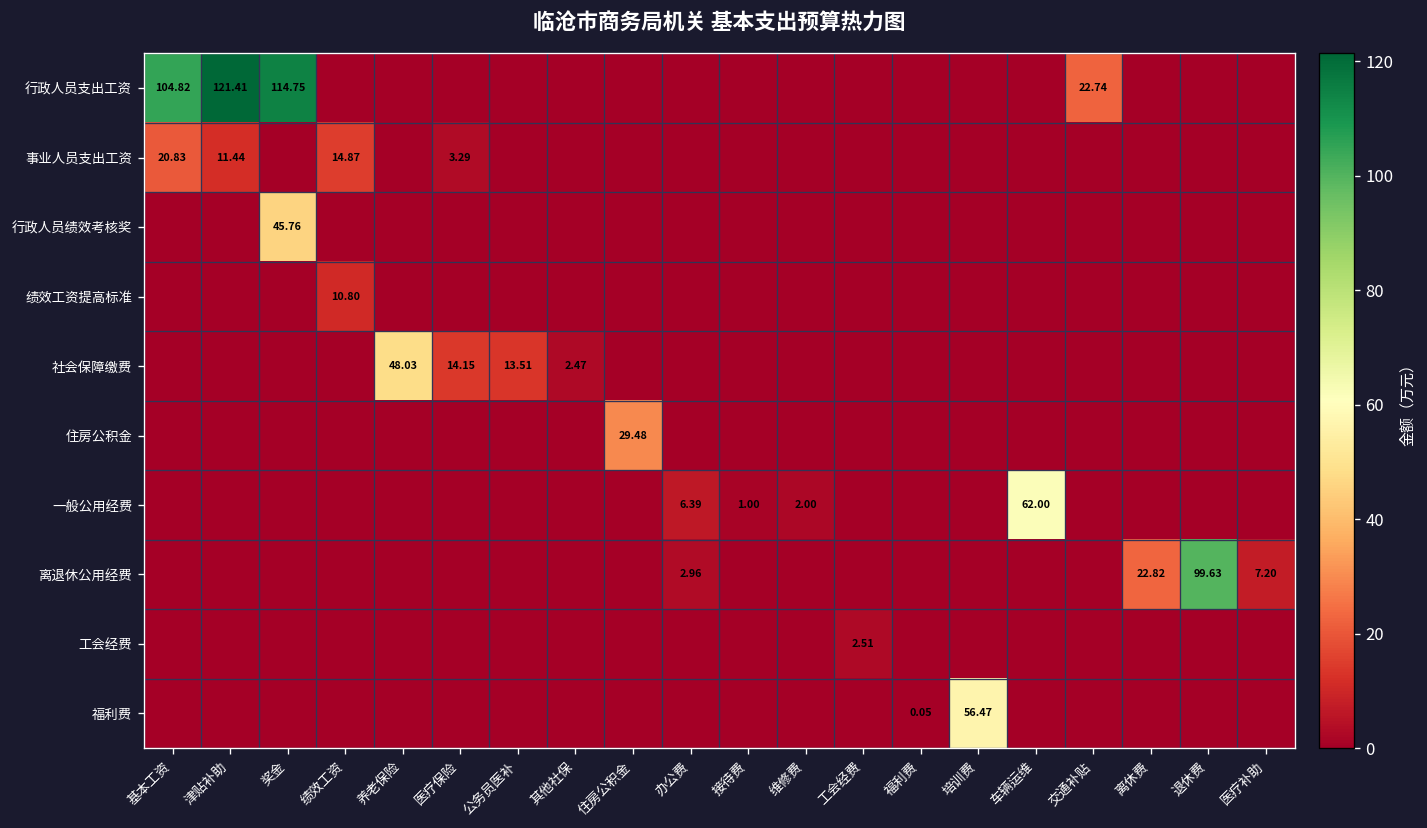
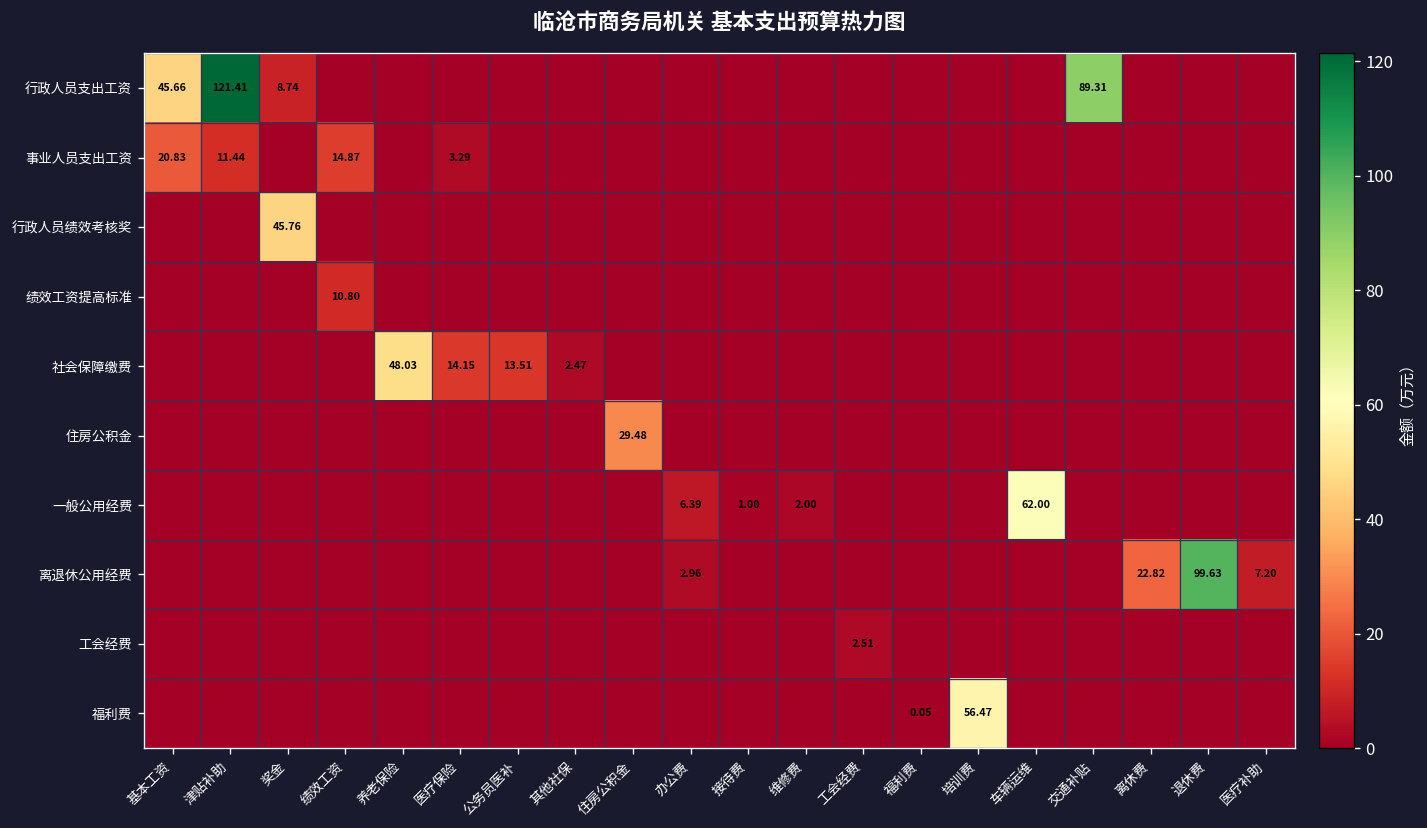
行政人员支出工资, 基本工资: 104.82 -> 45.66
行政人员支出工资, 奖金: 114.75 -> 8.74
行政人员支出工资, 交通补贴: 22.74 -> 89.31
